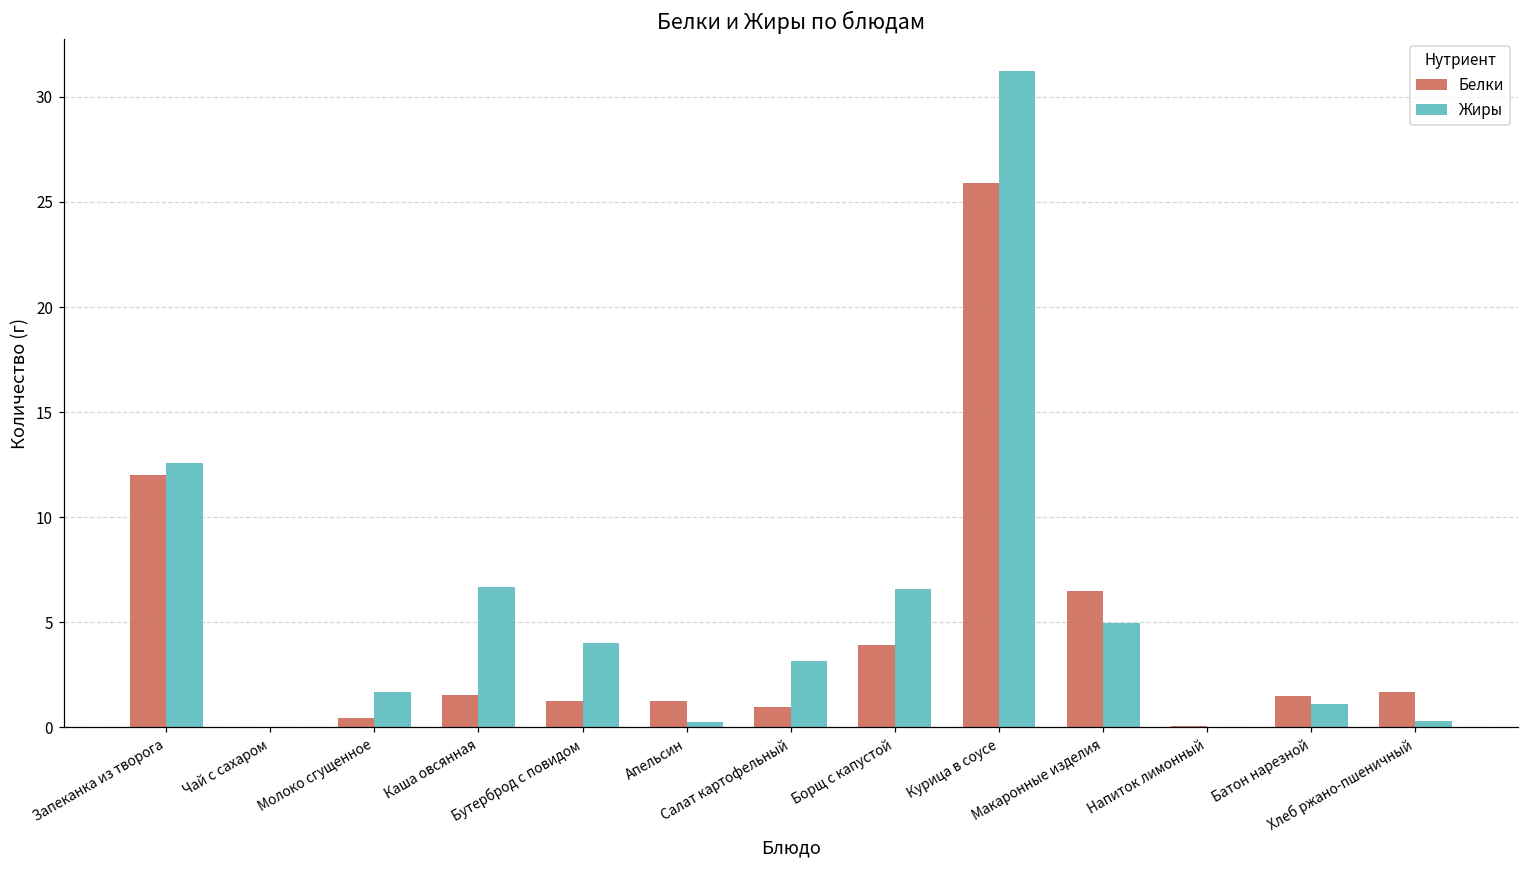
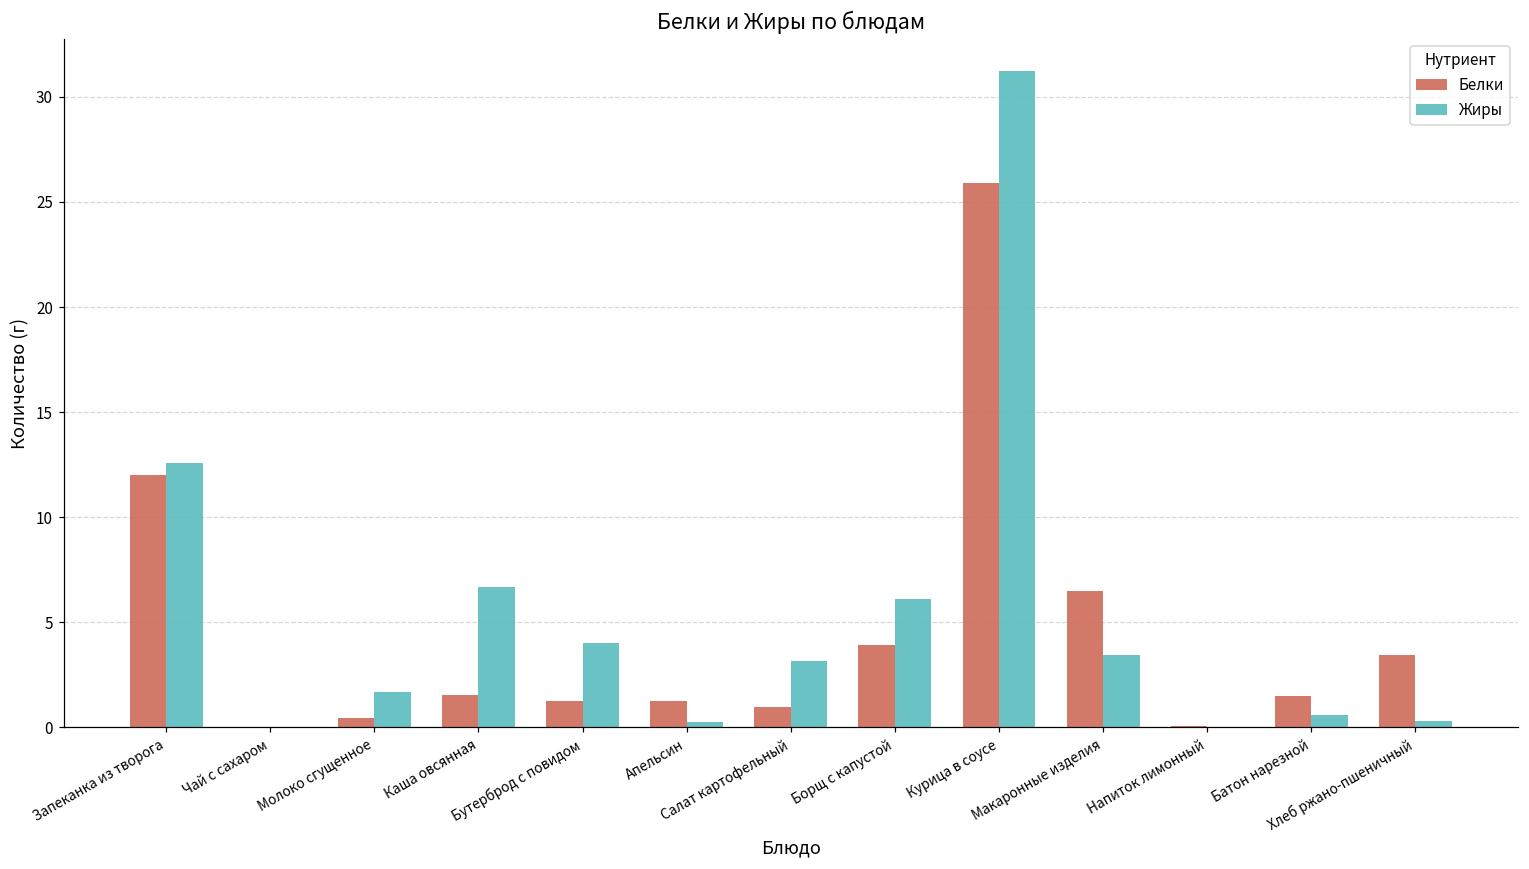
Жиры, Борщ с капустой: 6.6 -> 6.1
Жиры, Макаронные изделия: 5.0 -> 3.4
Жиры, Батон нарезной: 1.1 -> 0.6
Белки, Хлеб ржано-пшеничный: 1.7 -> 3.5
